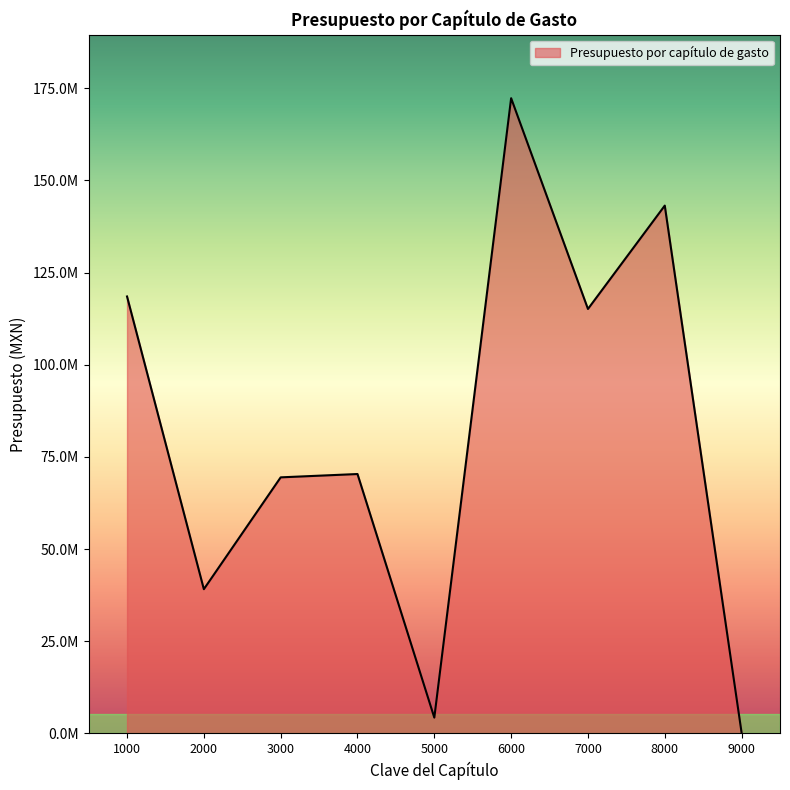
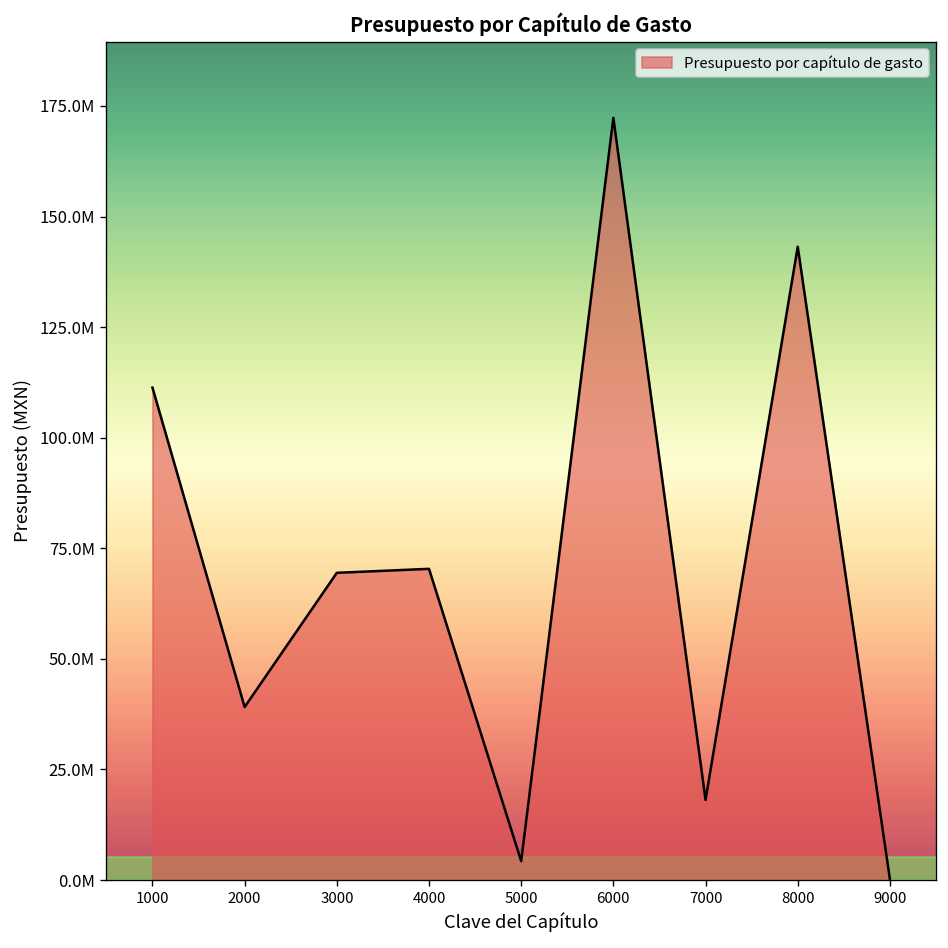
1000: 119000000 -> 111000000
7000: 115000000 -> 18000000
